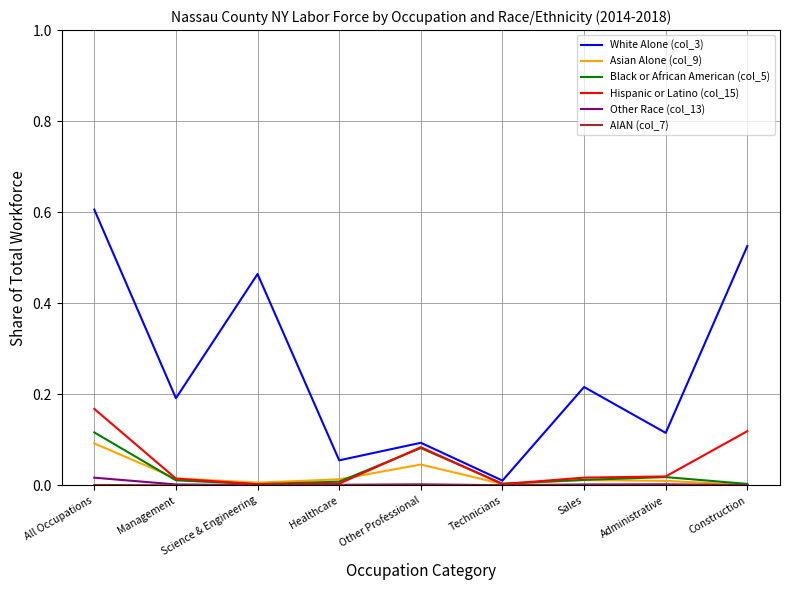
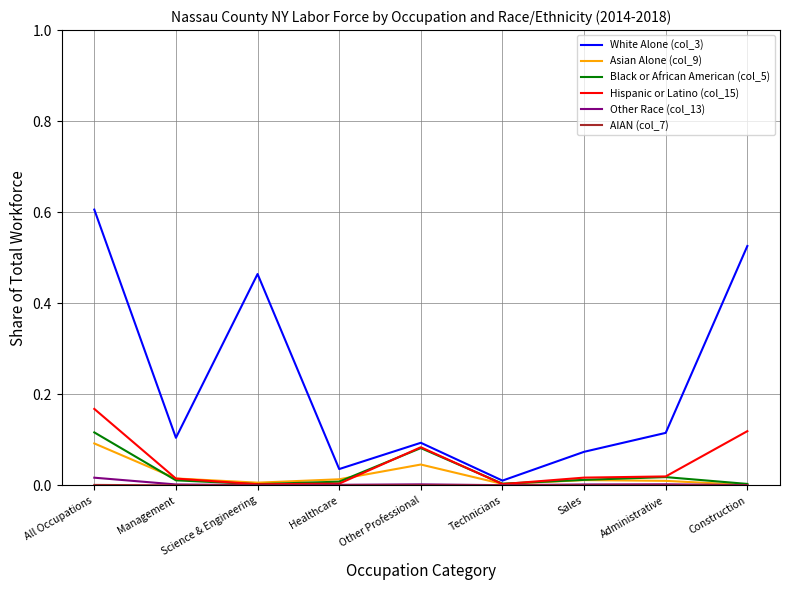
White Alone (col_3), Management: 0.19 -> 0.10
White Alone (col_3), Healthcare: 0.05 -> 0.04
White Alone (col_3), Sales: 0.22 -> 0.07
